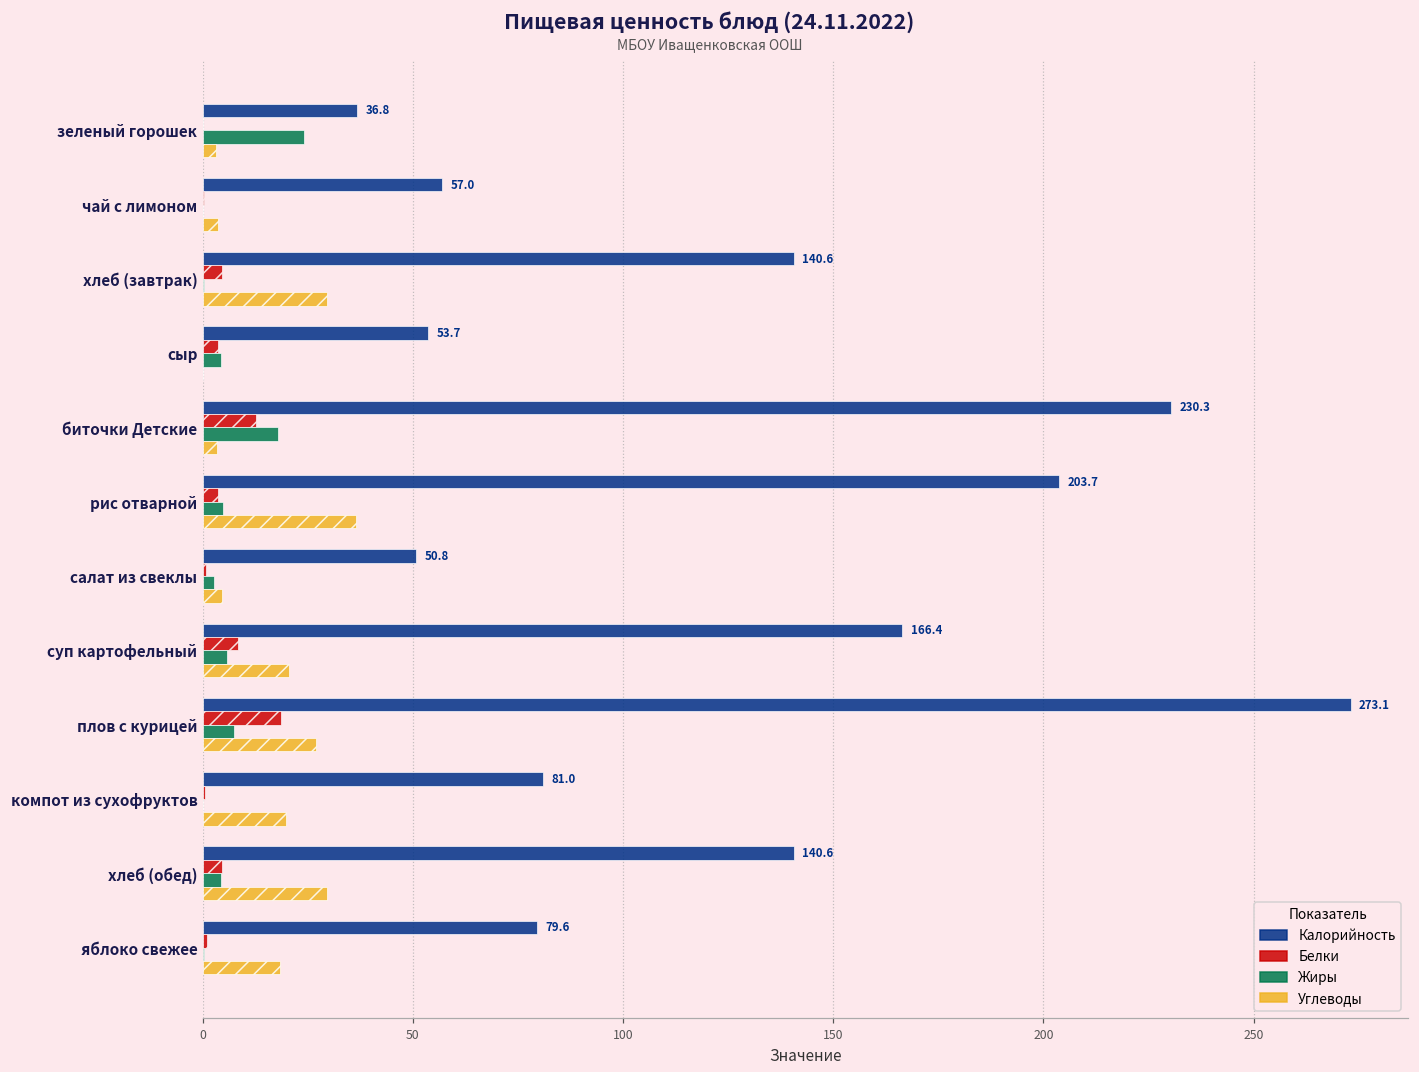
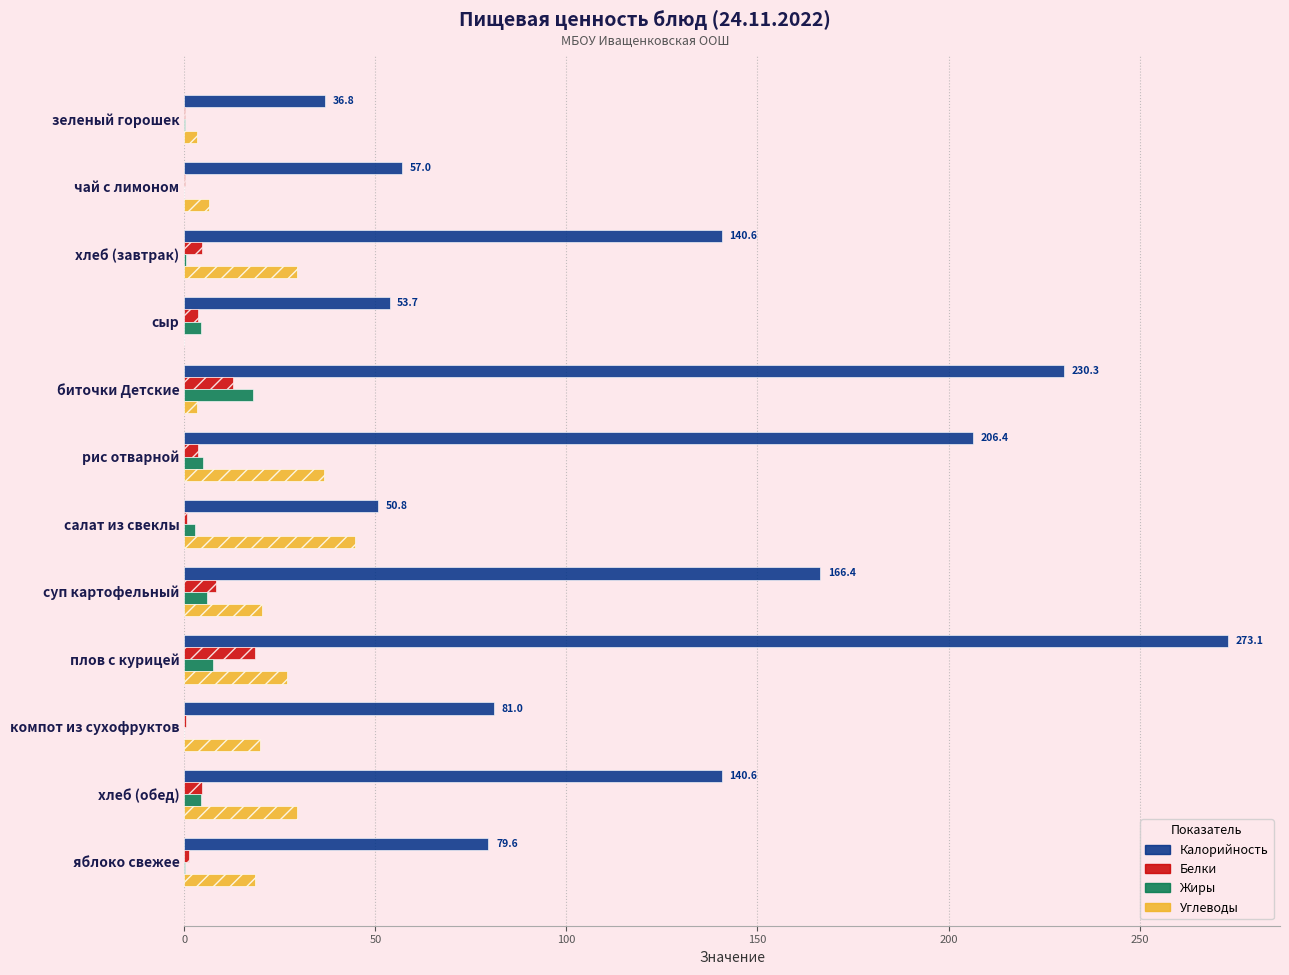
Жиры, зеленый горошек: 24 -> 0
Углеводы, чай с лимоном: 4 -> 7
Калорийность, рис отварной: 203.7 -> 206.4
Углеводы, салат из свеклы: 5 -> 45
